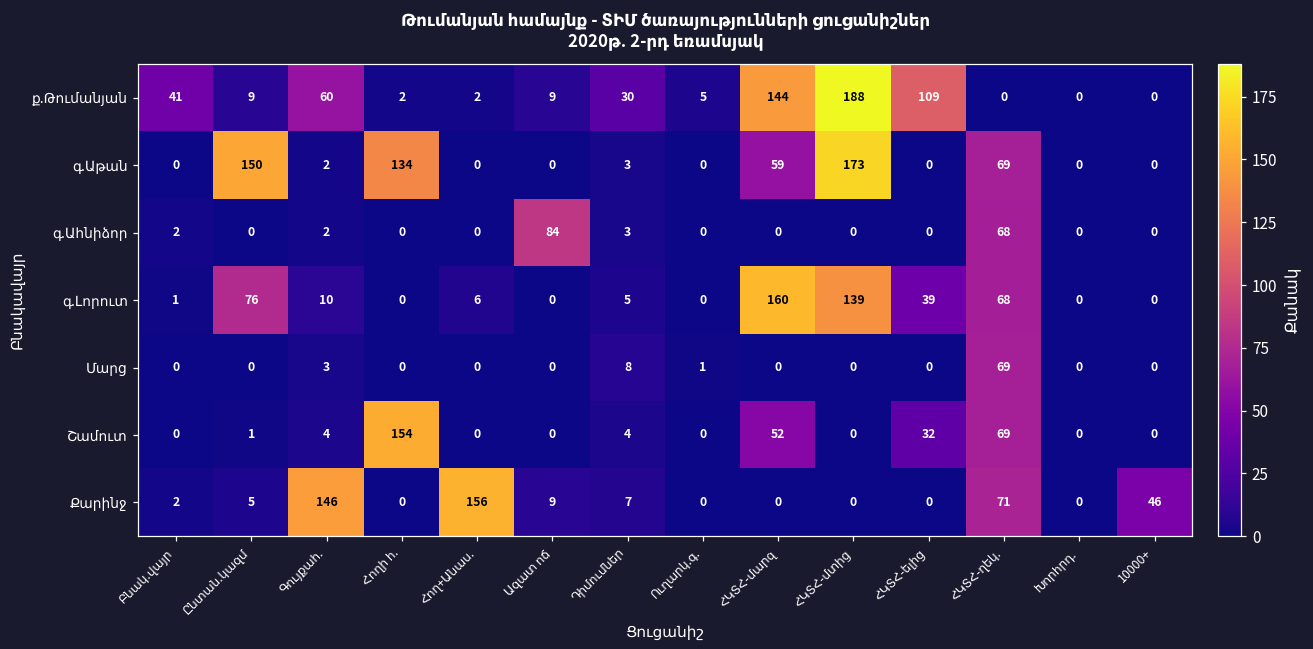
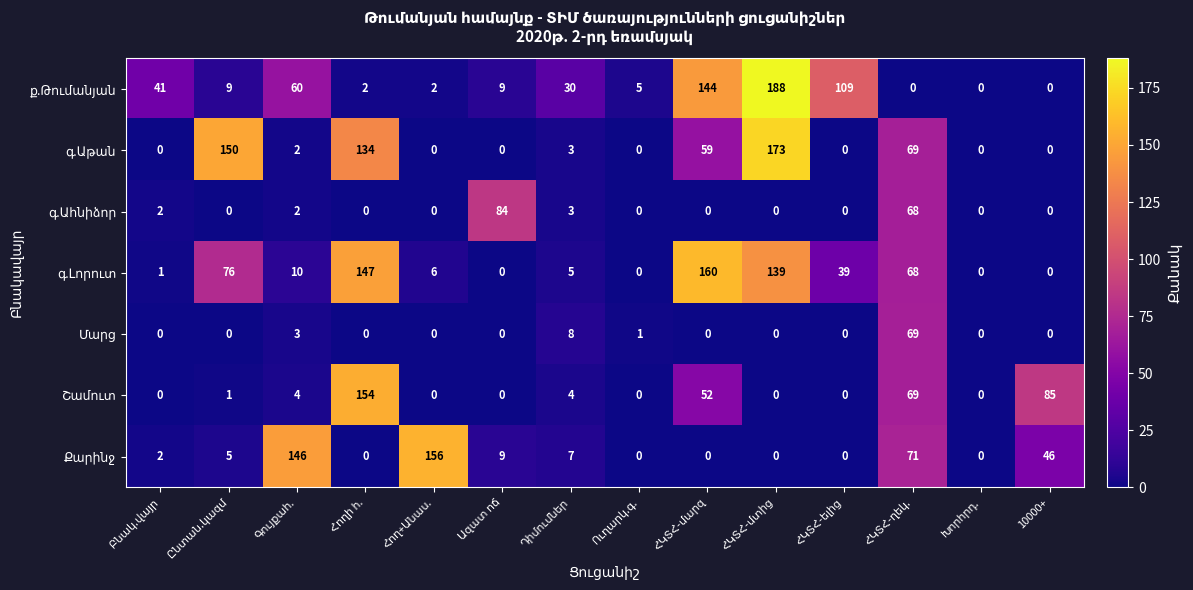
գ.Լորուտ, Հողի հ.: 0 -> 147
Շամուտ, ՀԿՏՀ-ելից: 32 -> 0
Շամուտ, 10000+: 0 -> 85
